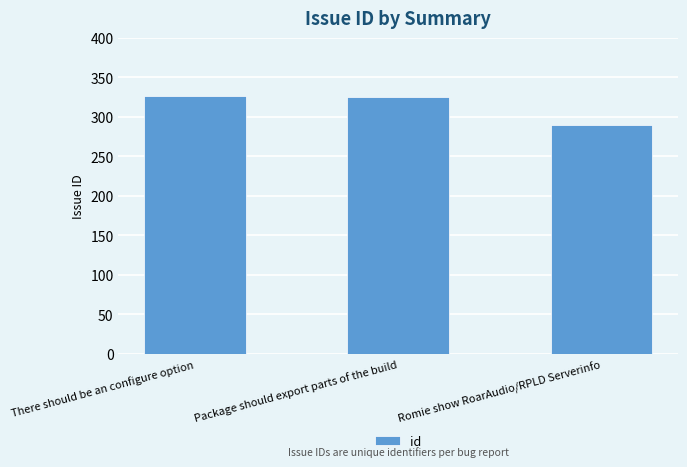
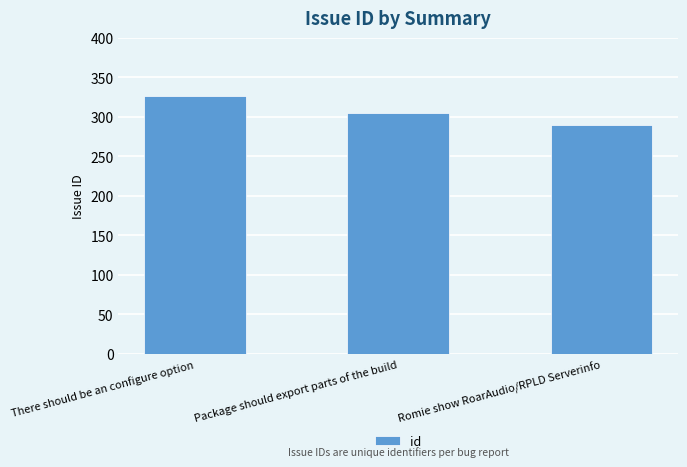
Package should export parts of the build: 330 -> 310
